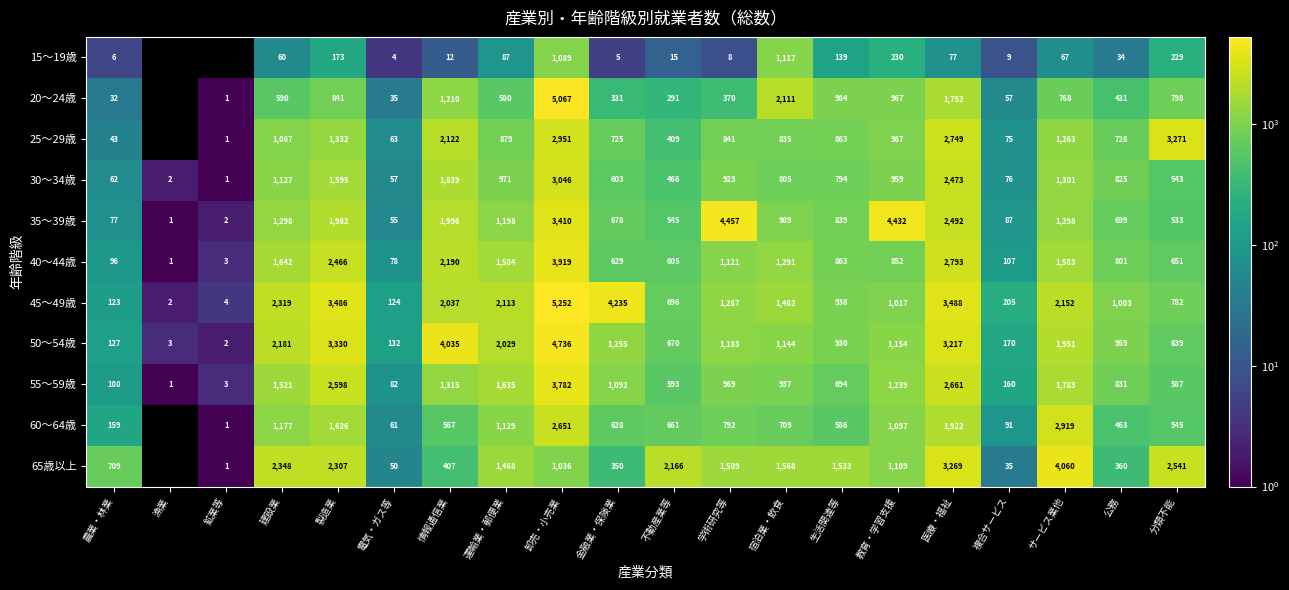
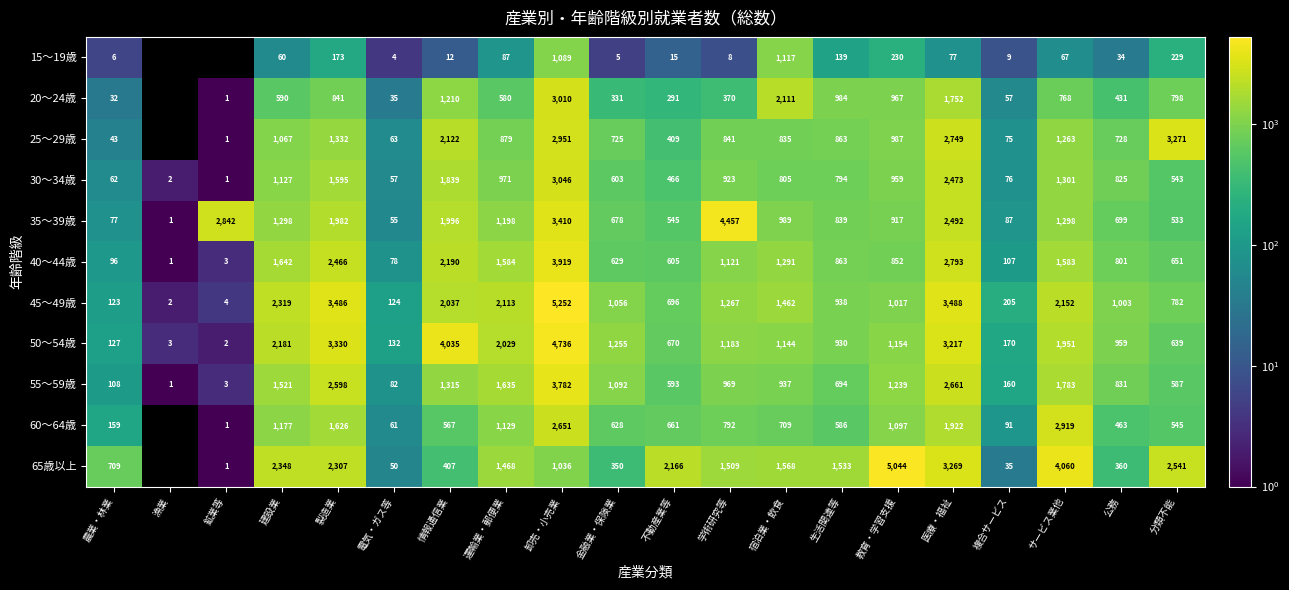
20～24歳, 卸売・小売業: 5,067 -> 3,010
35～39歳, 鉱業等: 2 -> 2,842
35～39歳, 教育・学習支援: 4,432 -> 917
45～49歳, 金融業・保険業: 4,235 -> 1,056
65歳以上, 教育・学習支援: 1,109 -> 5,044
